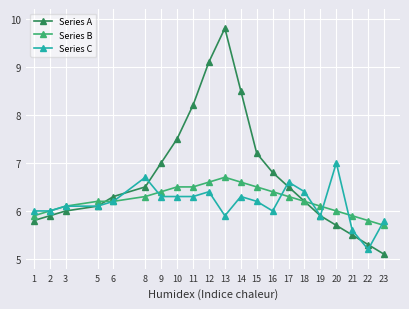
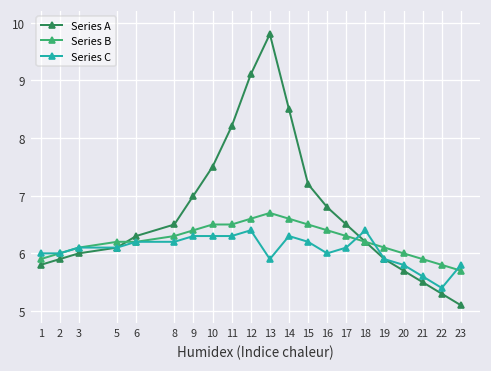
Series C, 8: 6.7 -> 6.2
Series C, 17: 6.6 -> 6.1
Series C, 20: 7.0 -> 5.8
Series C, 22: 5.2 -> 5.4
